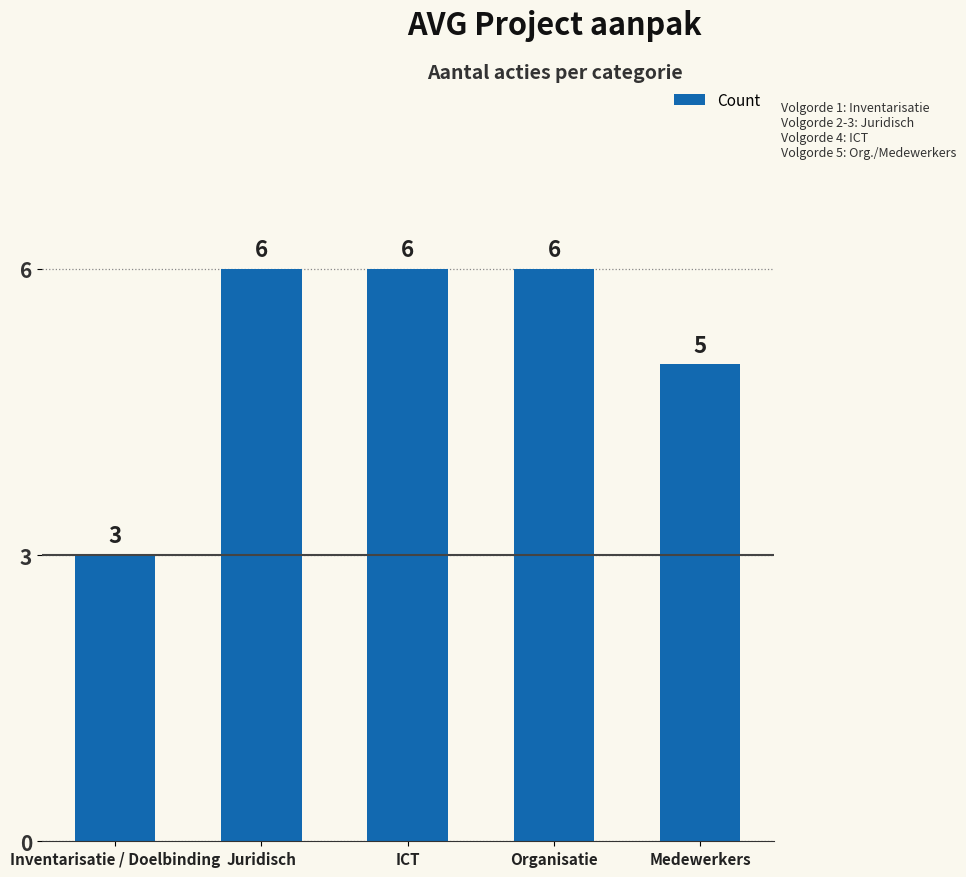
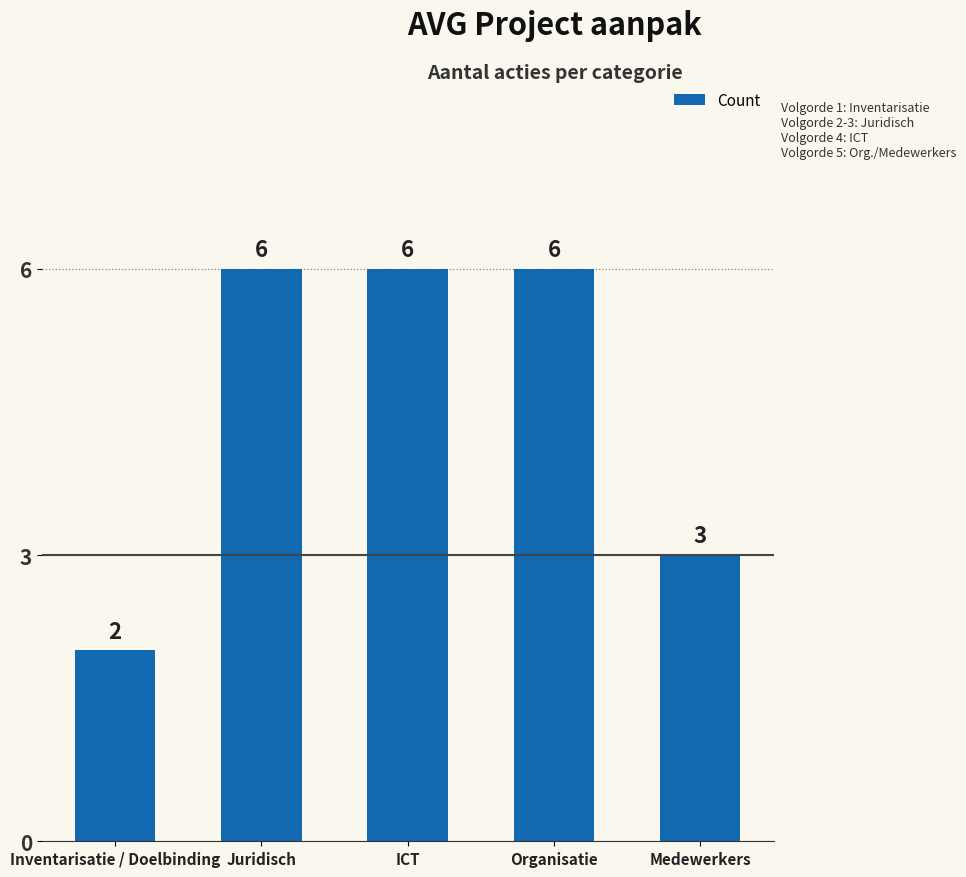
Inventarisatie / Doelbinding: 3 -> 2
Medewerkers: 5 -> 3
